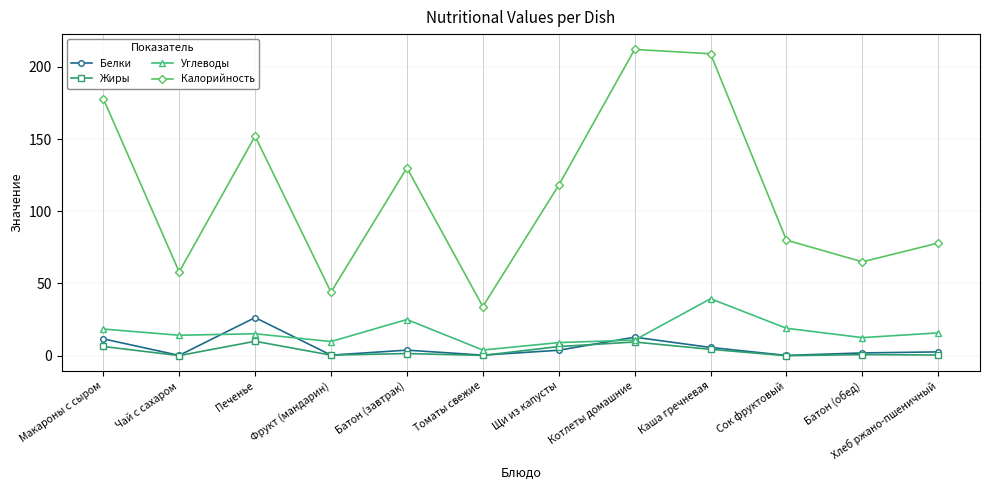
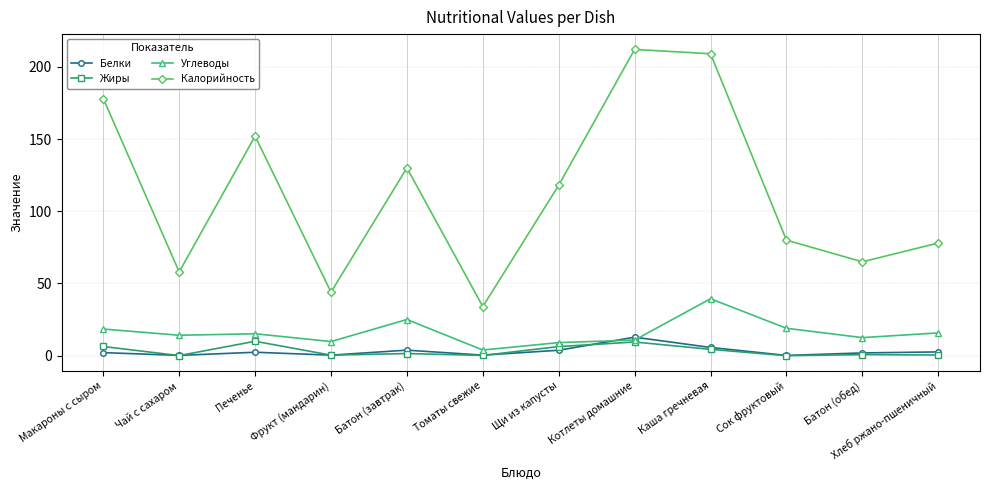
Белки, Макароны с сыром: 12 -> 2
Белки, Печенье: 26 -> 2
